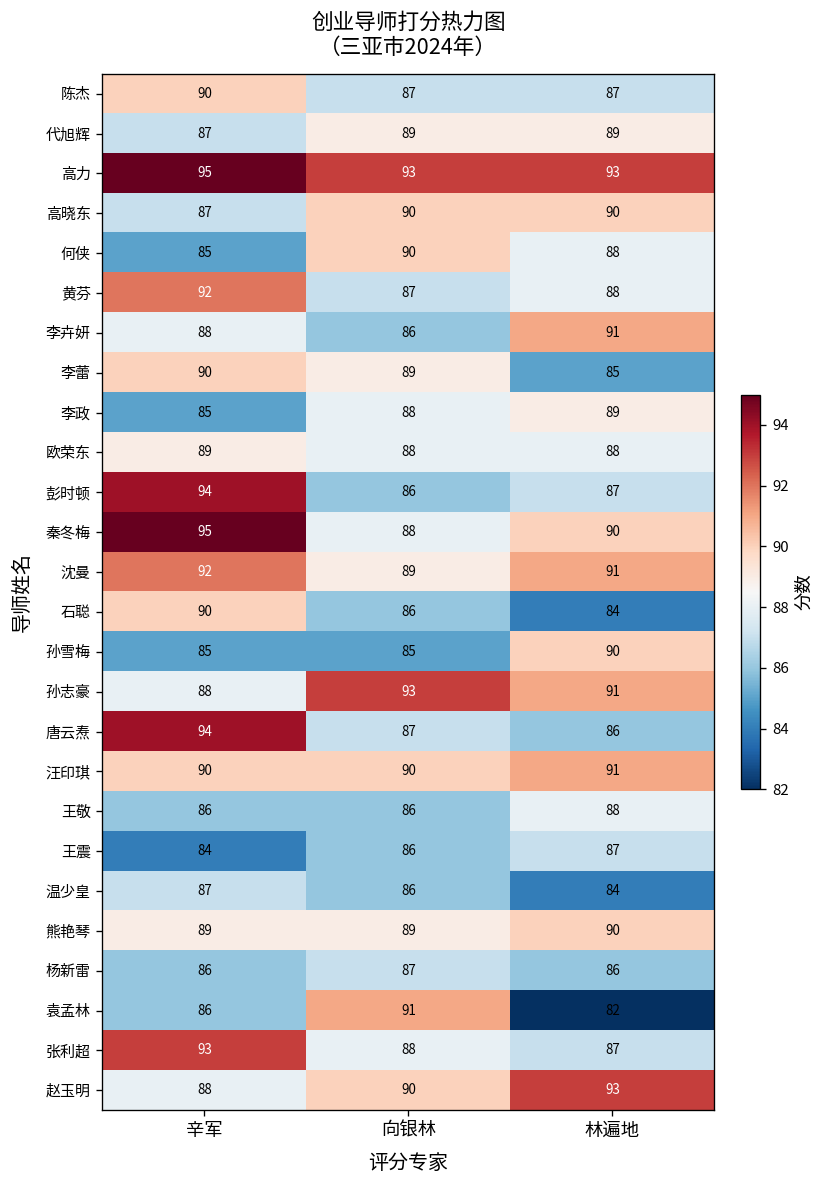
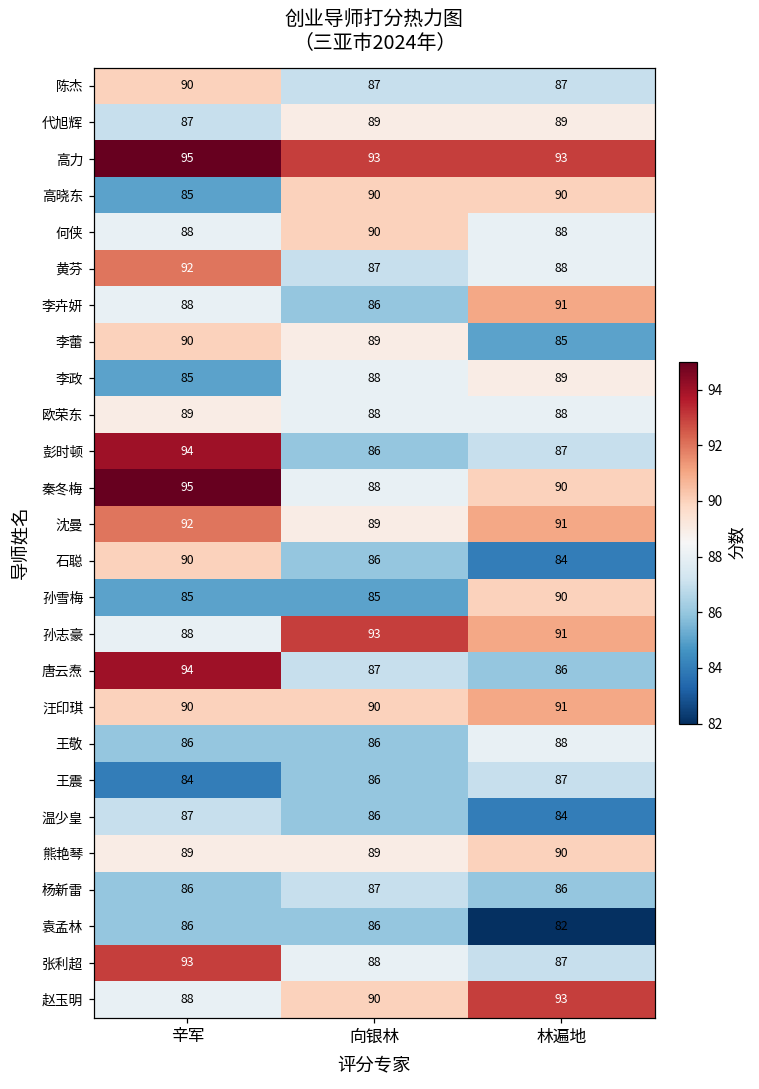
高晓东, 辛军: 87 -> 85
何侠, 辛军: 85 -> 88
袁孟林, 向银林: 91 -> 86
